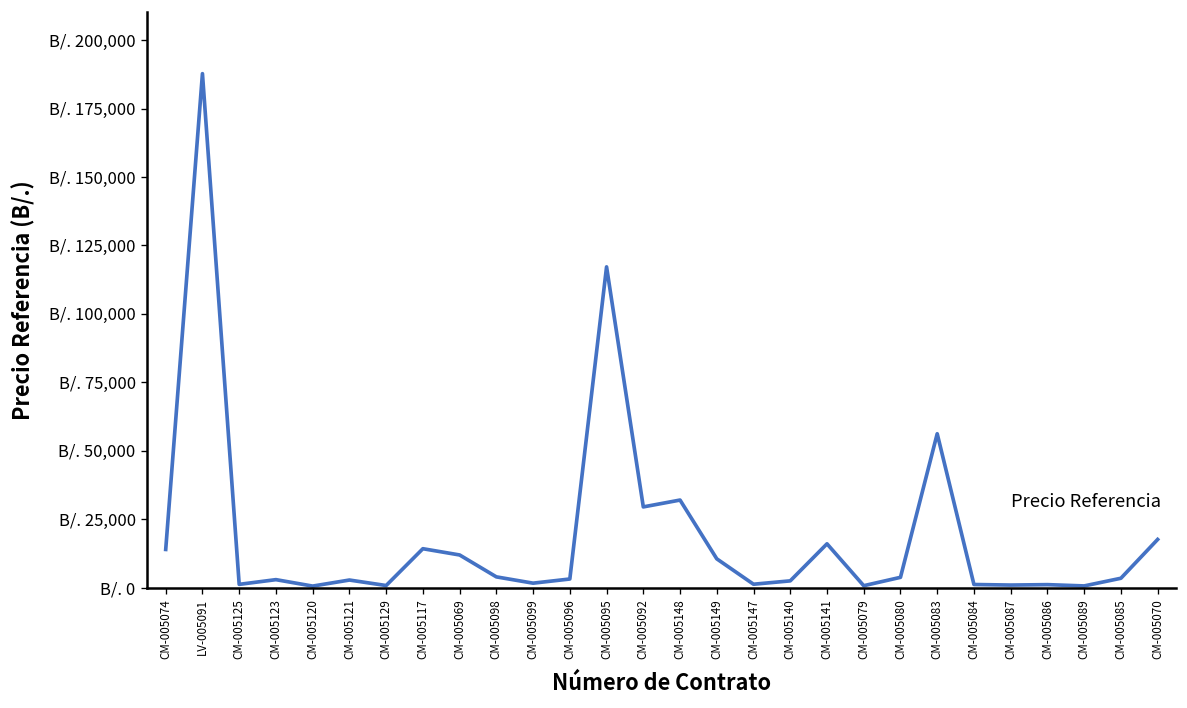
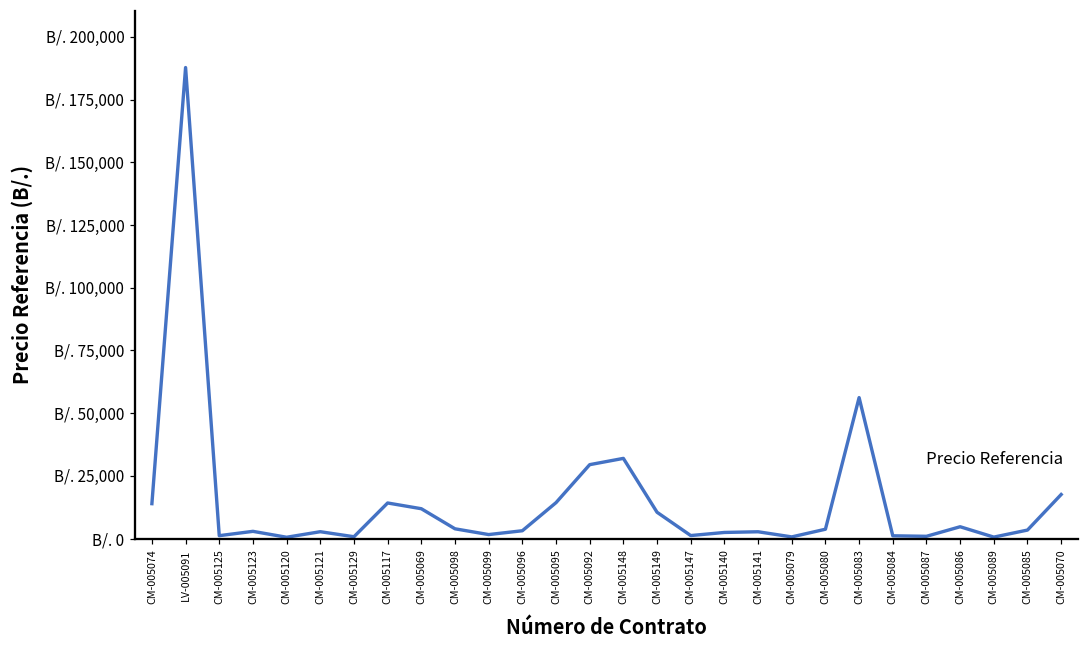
CM-005095: B/. 117,000 -> B/. 14,000
CM-005141: B/. 16,000 -> B/. 3,000
CM-005086: B/. 1,000 -> B/. 5,000
